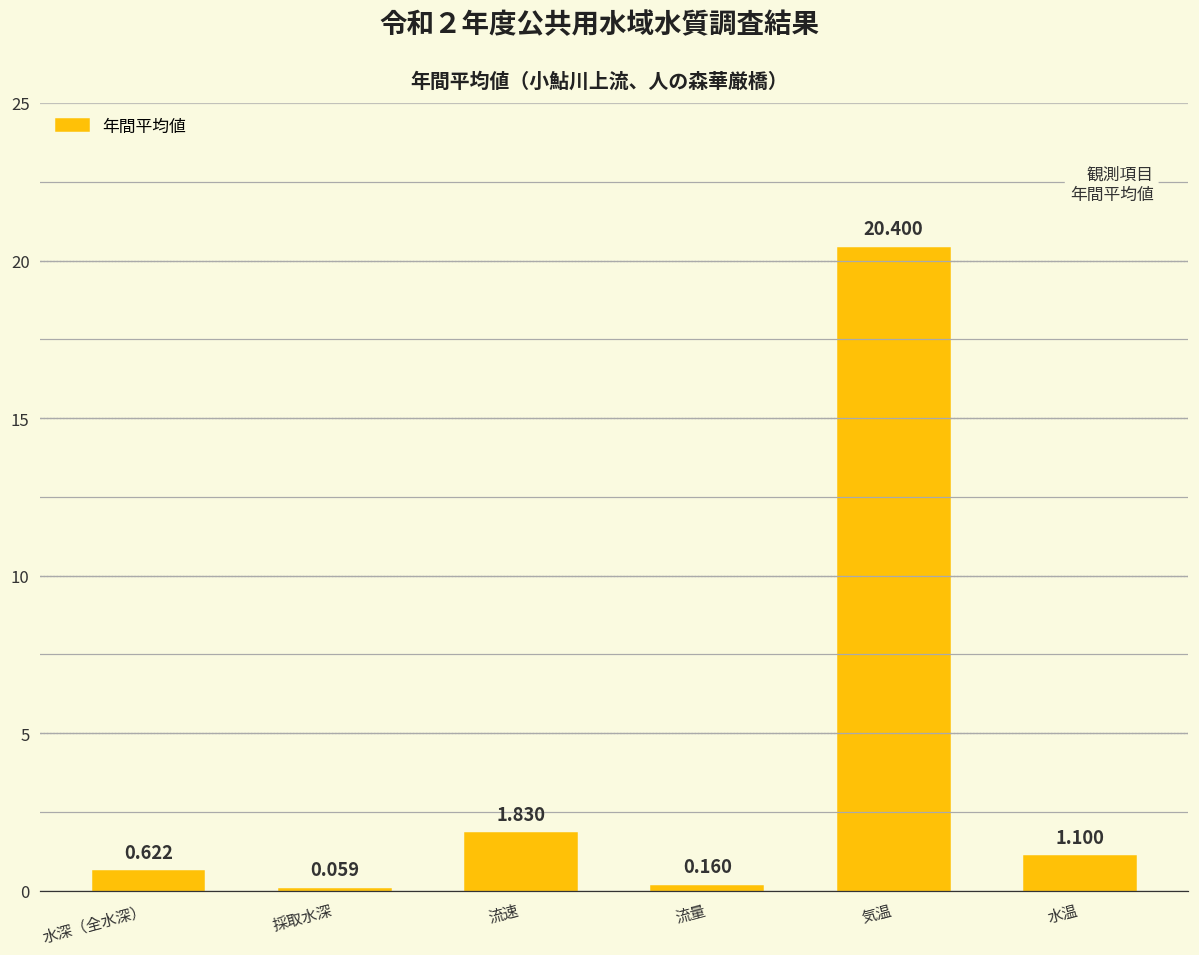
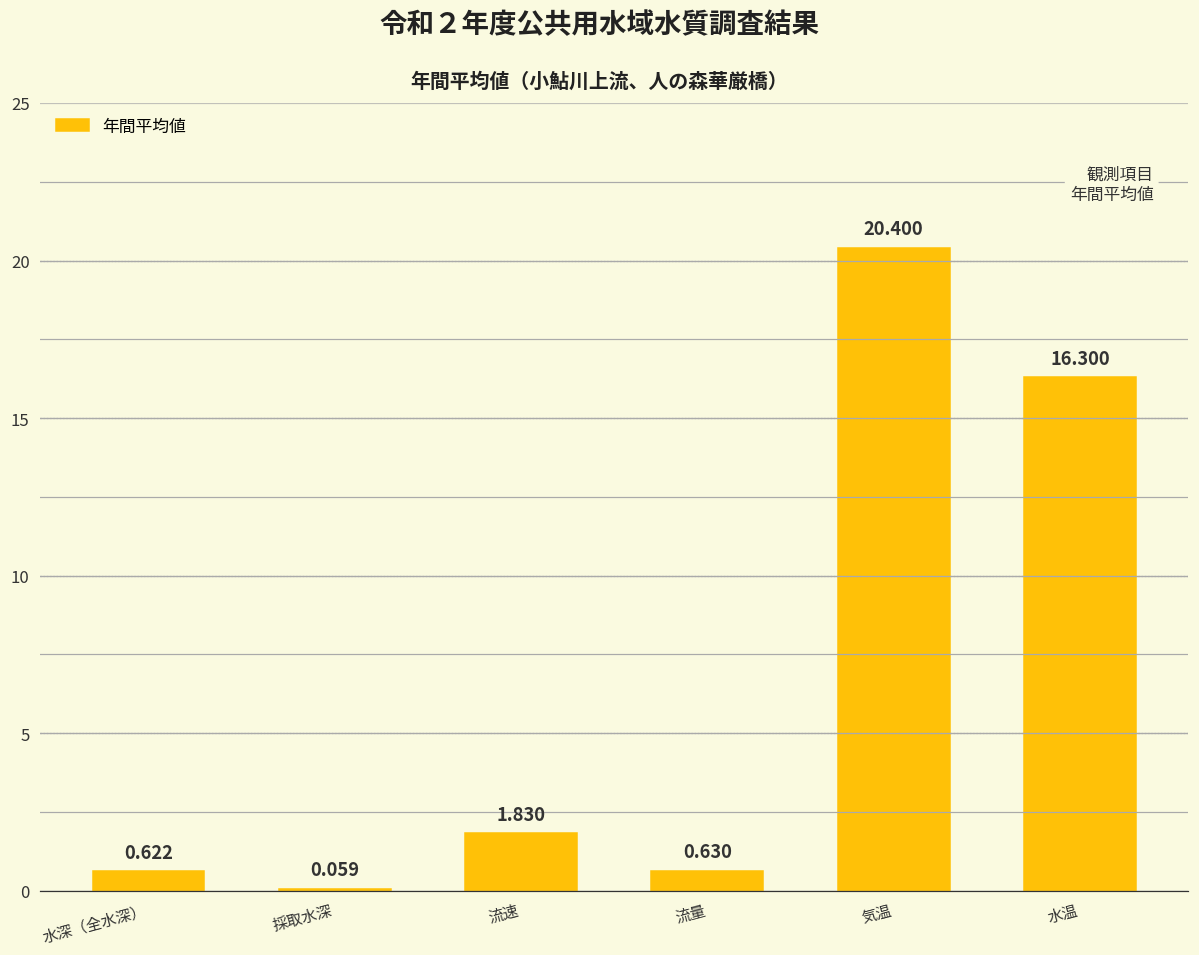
流量: 0.160 -> 0.630
水温: 1.100 -> 16.300
